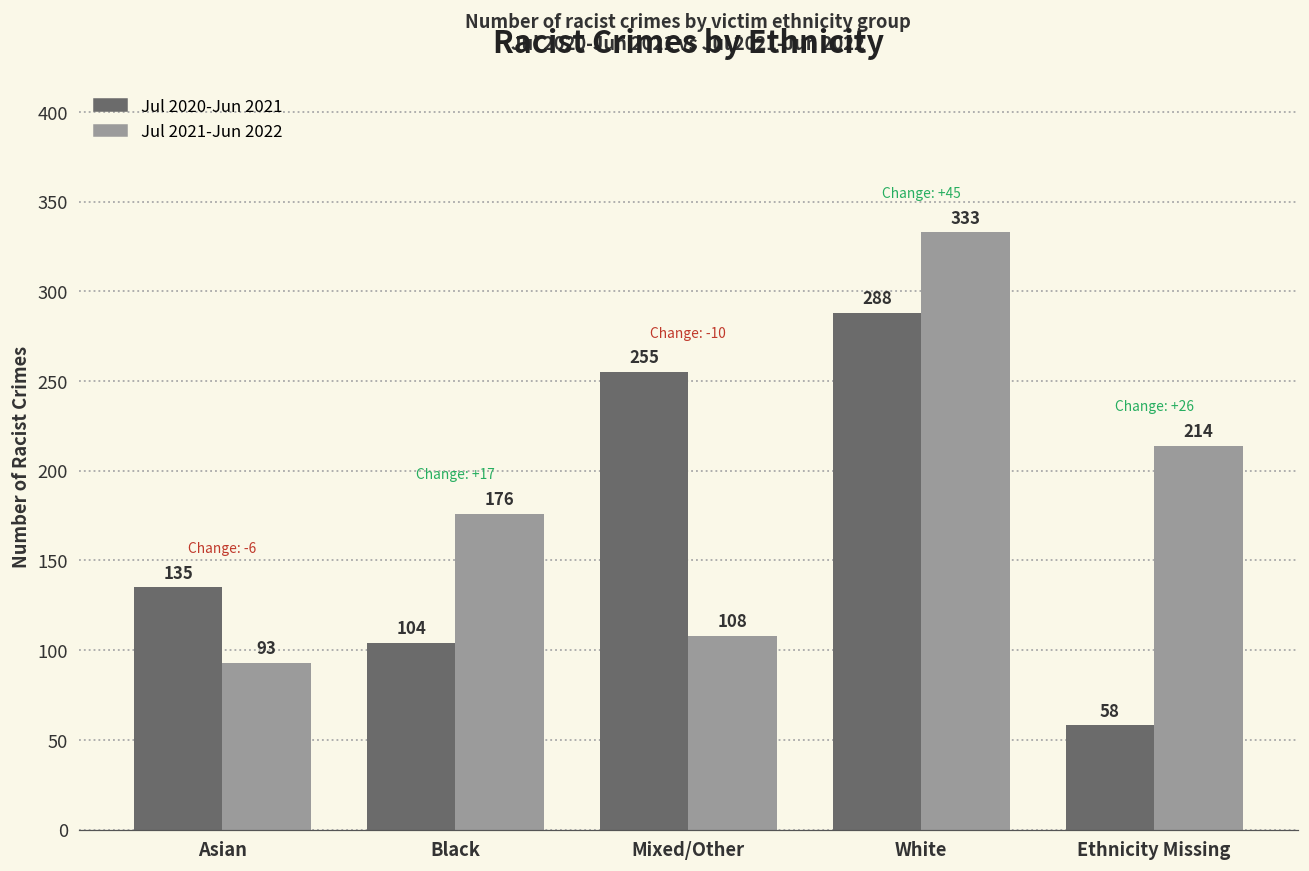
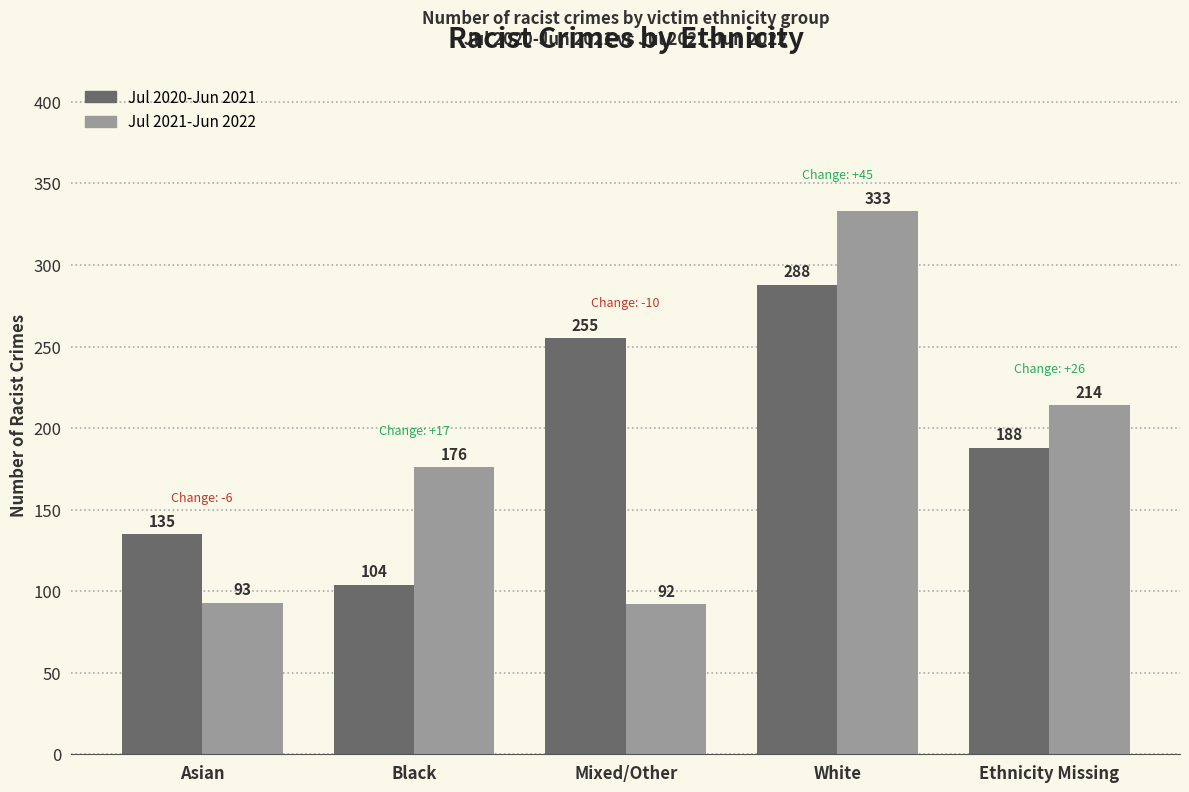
Jul 2021-Jun 2022, Mixed/Other: 108 -> 92
Jul 2020-Jun 2021, Ethnicity Missing: 58 -> 188
